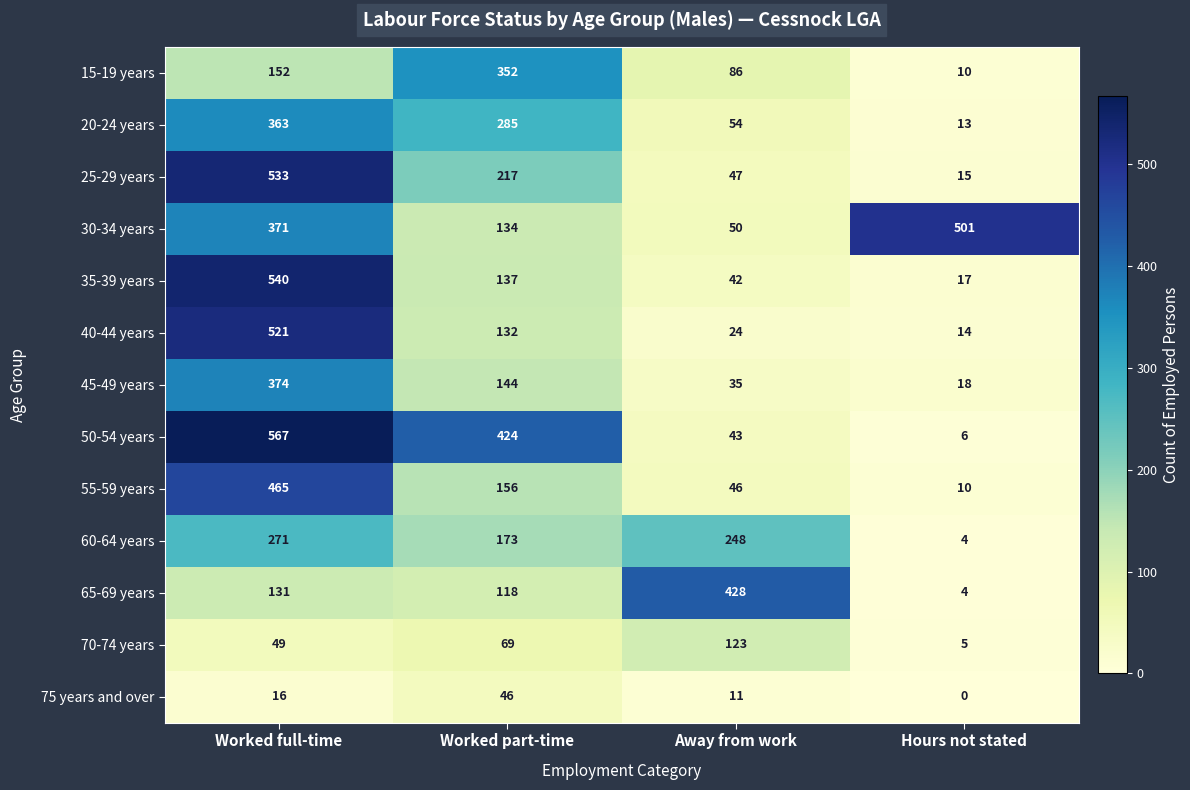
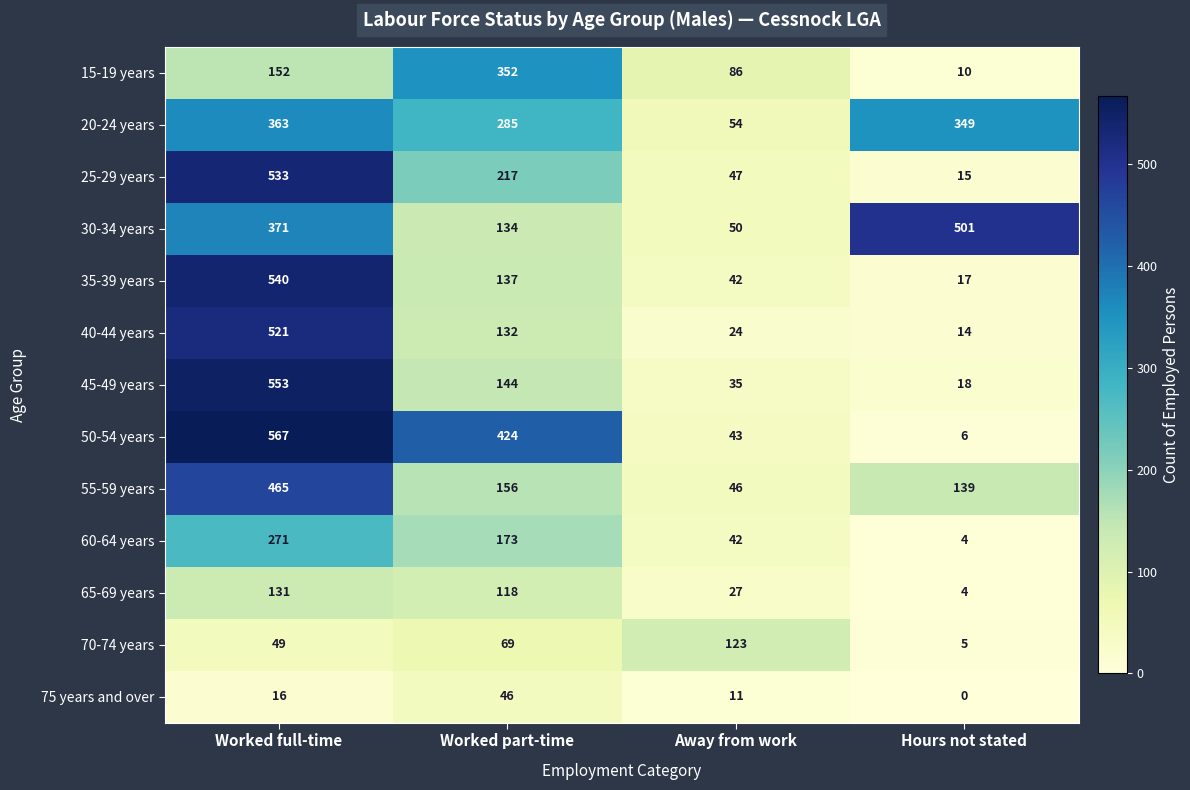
20-24 years, Hours not stated: 13 -> 349
45-49 years, Worked full-time: 374 -> 553
55-59 years, Hours not stated: 10 -> 139
60-64 years, Away from work: 248 -> 42
65-69 years, Away from work: 428 -> 27
